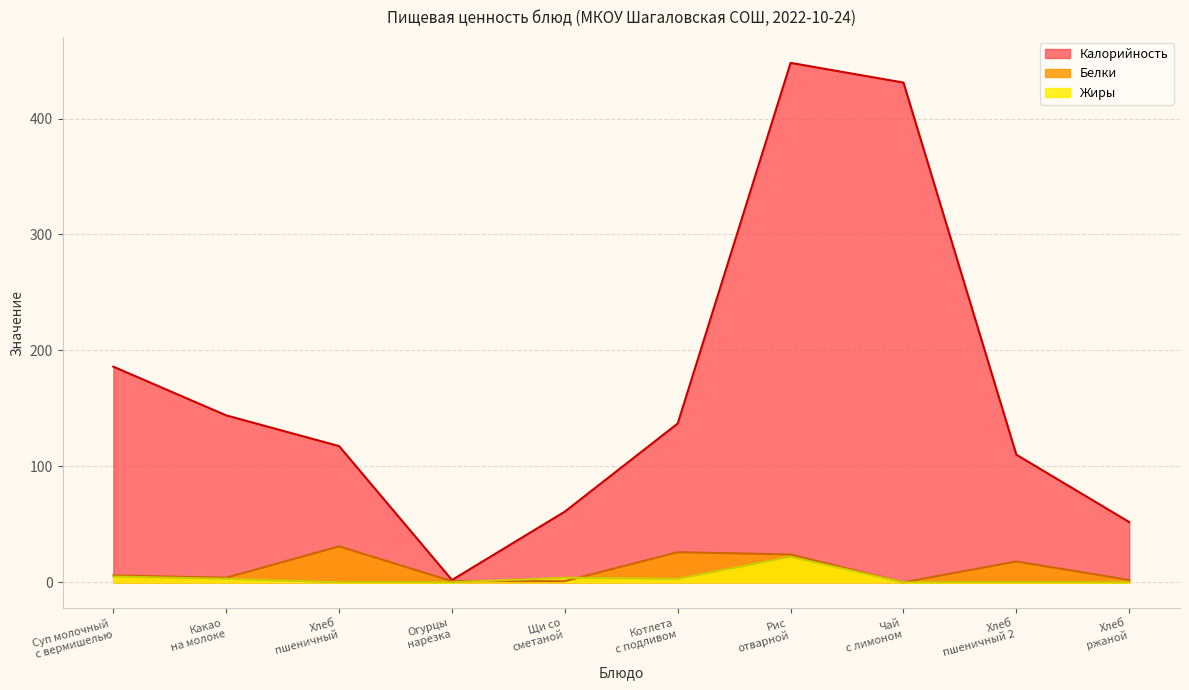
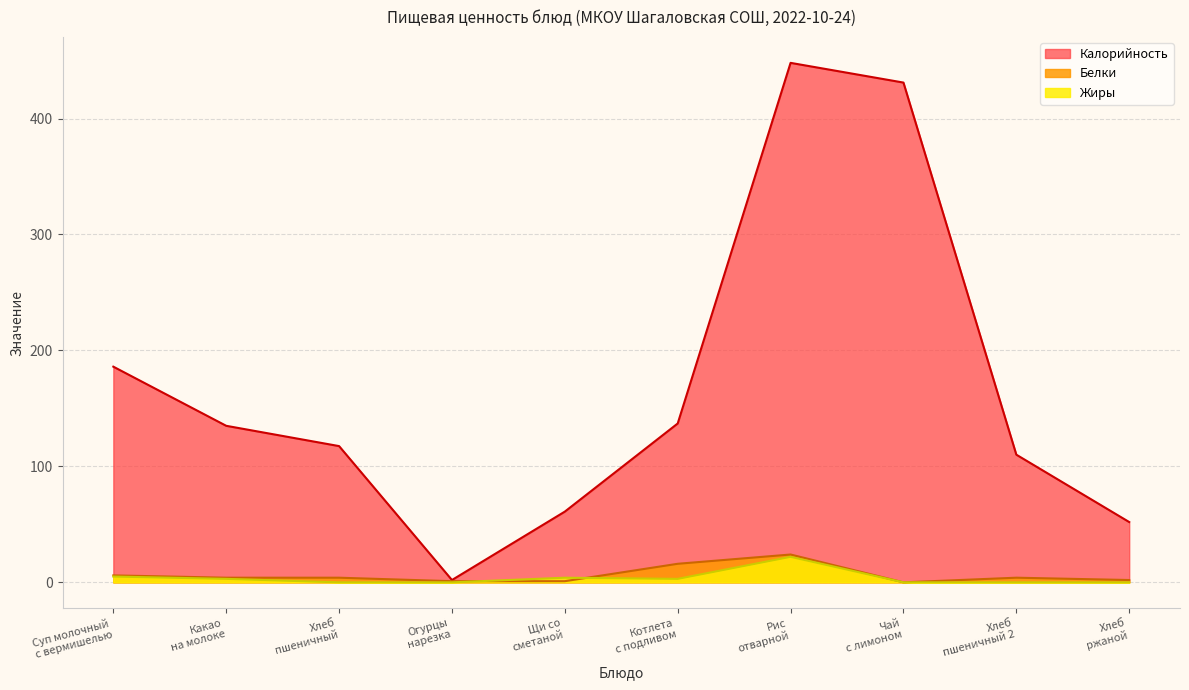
Калорийность, Какао на молоке: 144 -> 135
Белки, Хлеб пшеничный: 31 -> 4
Белки, Котлета с подливом: 26 -> 16
Белки, Хлеб пшеничный 2: 18 -> 4
